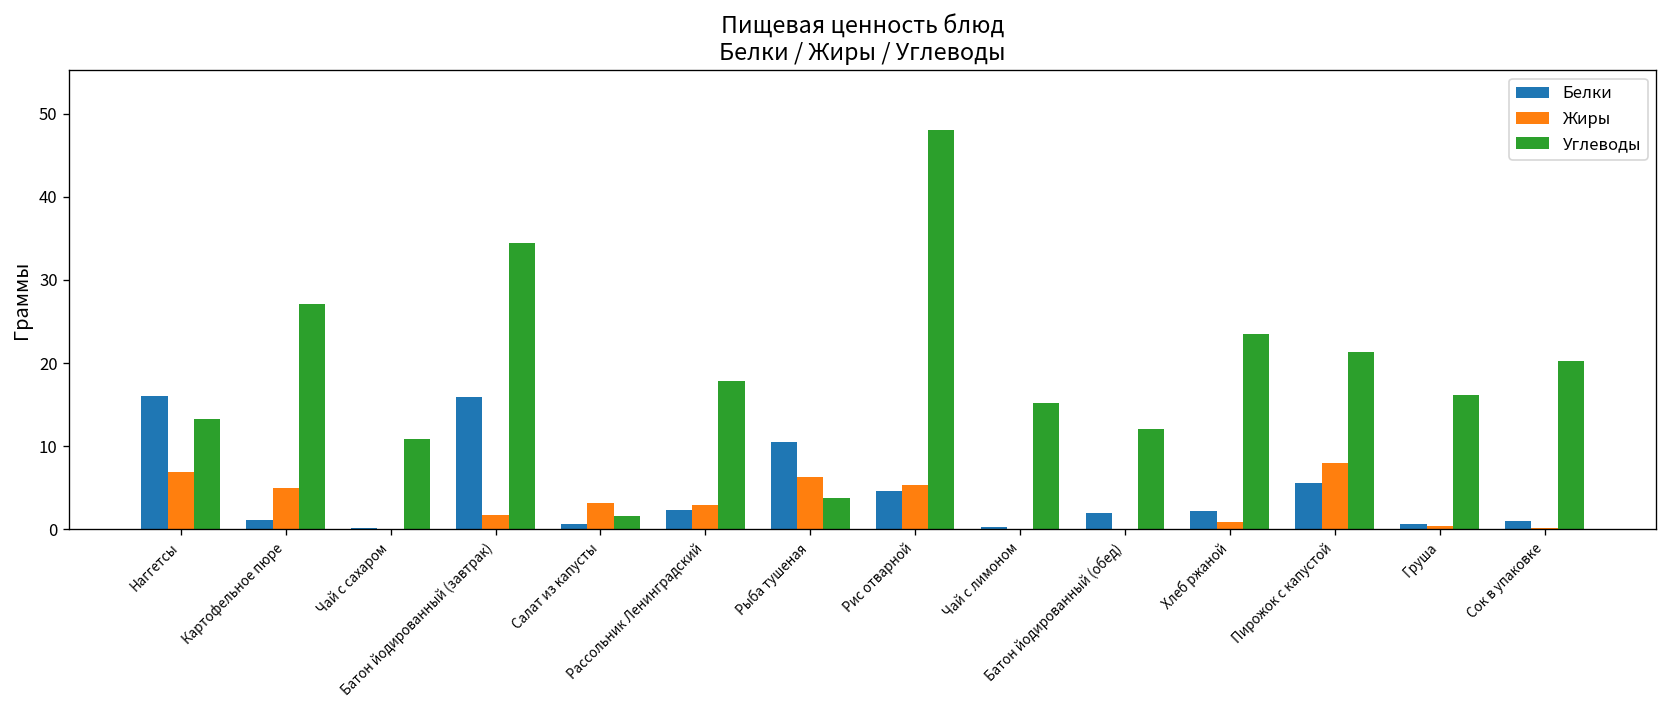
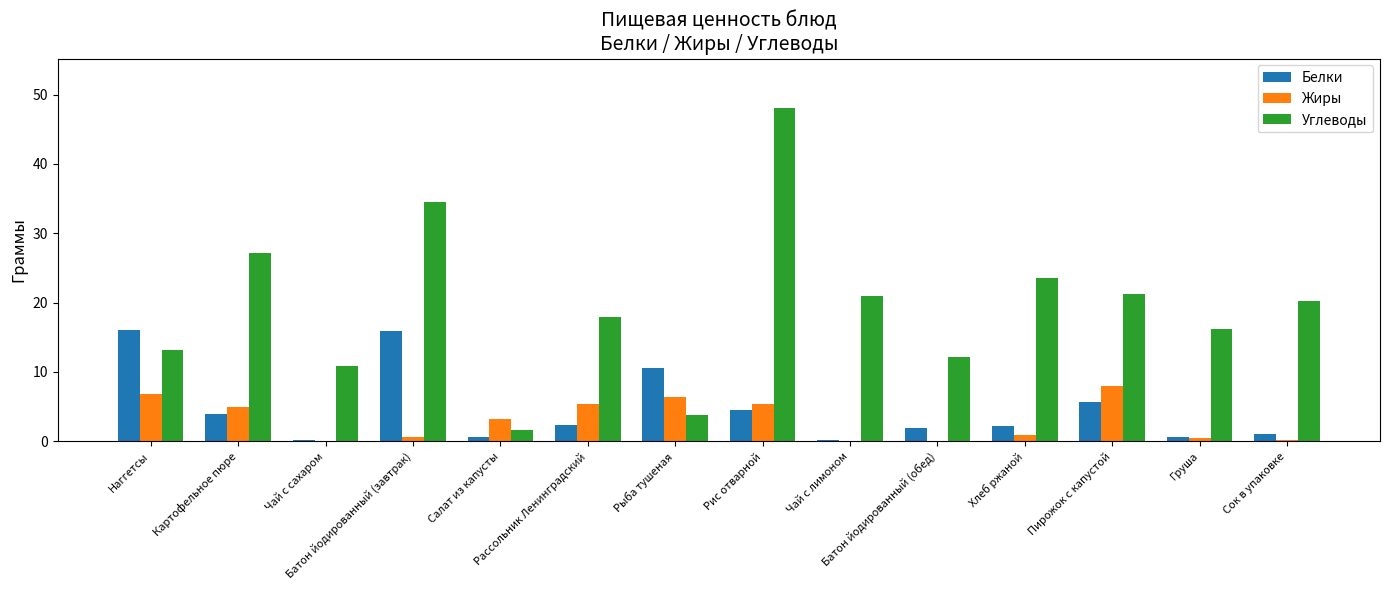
Белки, Картофельное пюре: 1 -> 4
Жиры, Батон йодированный (завтрак): 2 -> 1
Жиры, Рассольник Ленинградский: 3 -> 5
Углеводы, Чай с лимоном: 15 -> 21
